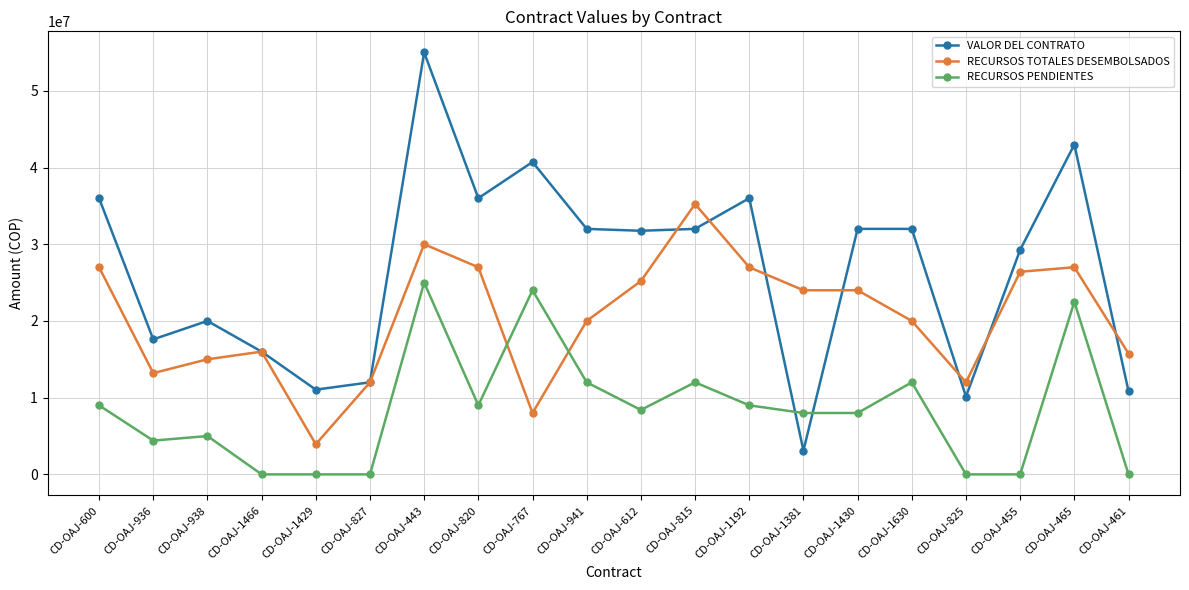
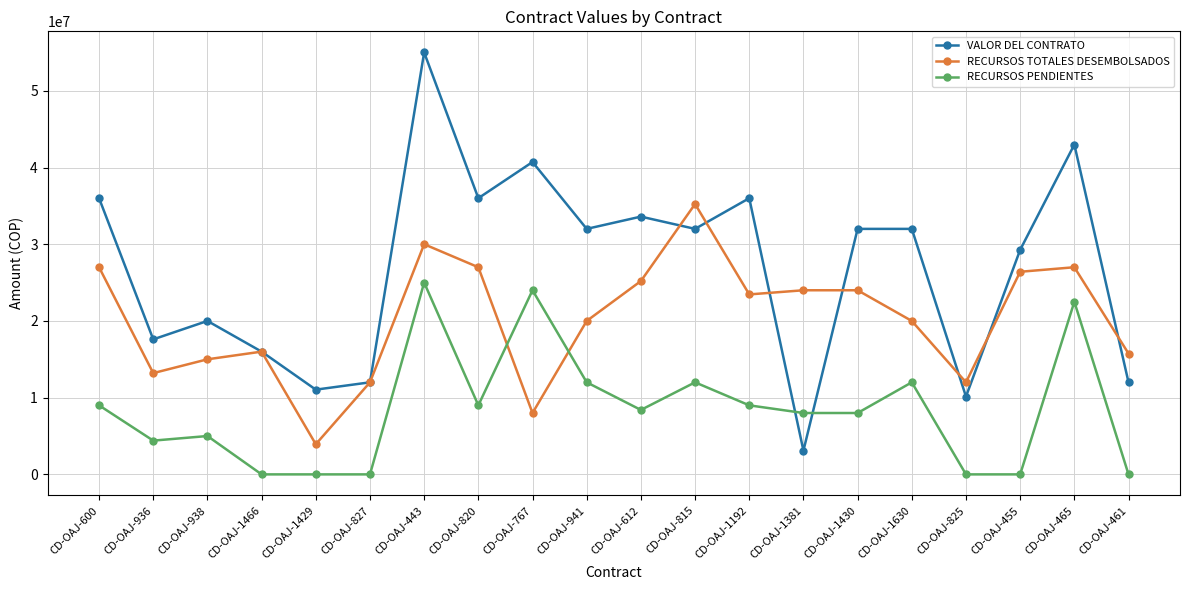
VALOR DEL CONTRATO, CD-OAJ-612: 32000000 -> 34000000
RECURSOS TOTALES DESEMBOLSADOS, CD-OAJ-1192: 27000000 -> 23000000
VALOR DEL CONTRATO, CD-OAJ-461: 11000000 -> 12000000
